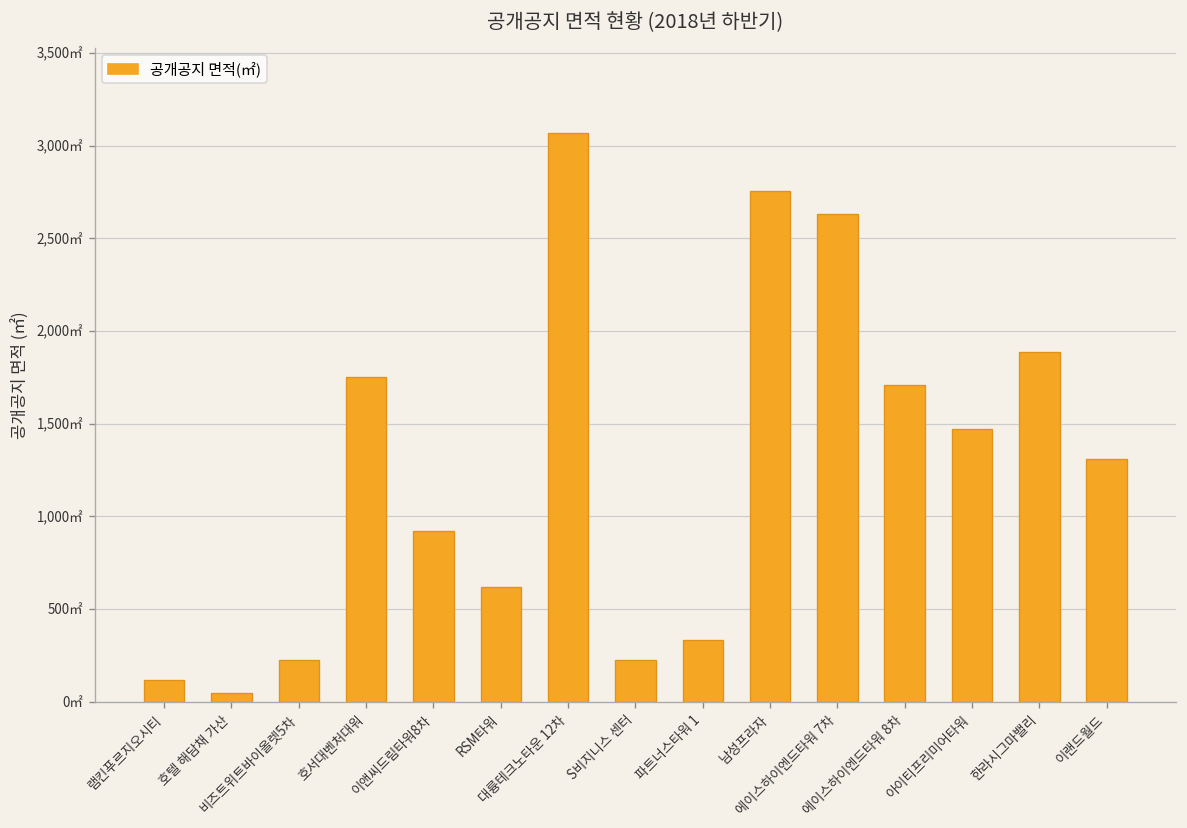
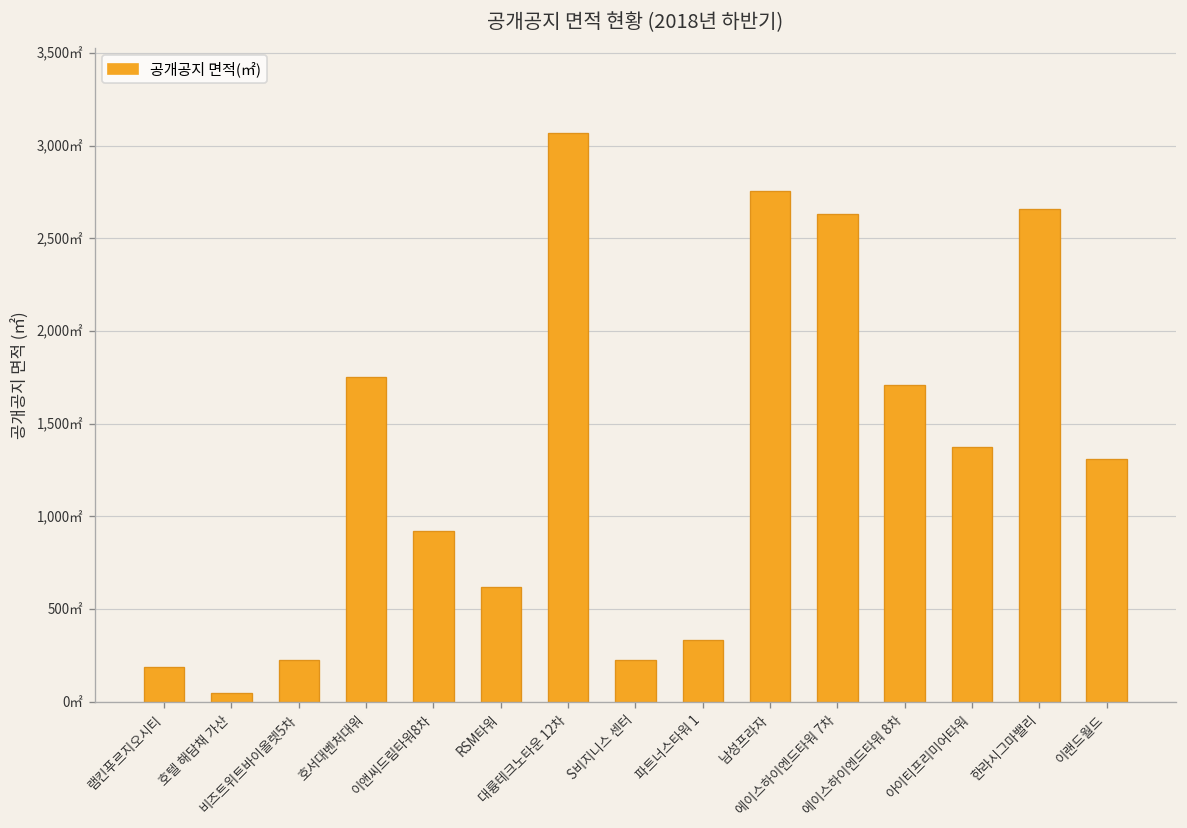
램킨푸르지오시티: 110㎡ -> 190㎡
아이티프리미어타워: 1,470㎡ -> 1,380㎡
한라시그마밸리: 1,880㎡ -> 2,660㎡
